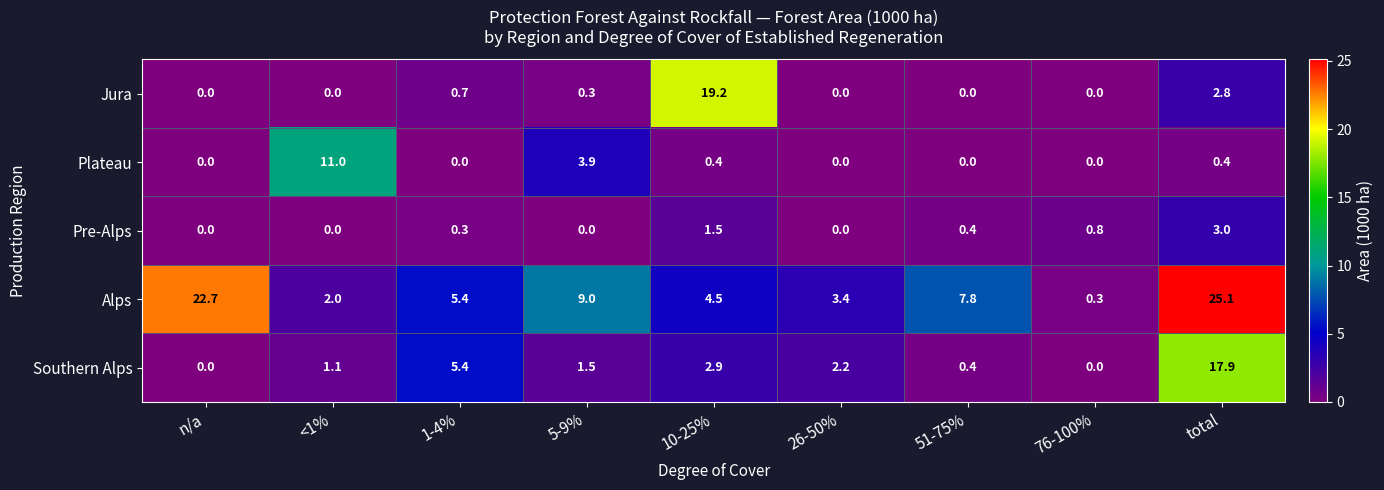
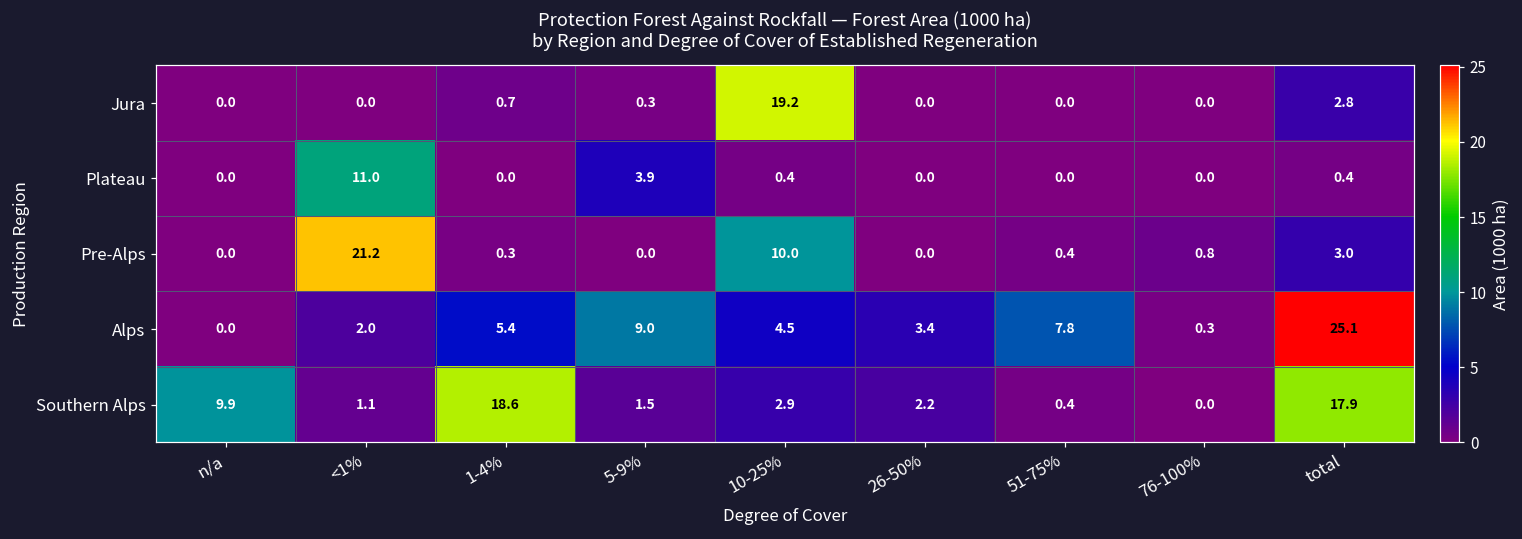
Pre-Alps, <1%: 0.0 -> 21.2
Pre-Alps, 10-25%: 1.5 -> 10.0
Alps, n/a: 22.7 -> 0.0
Southern Alps, n/a: 0.0 -> 9.9
Southern Alps, 1-4%: 5.4 -> 18.6
